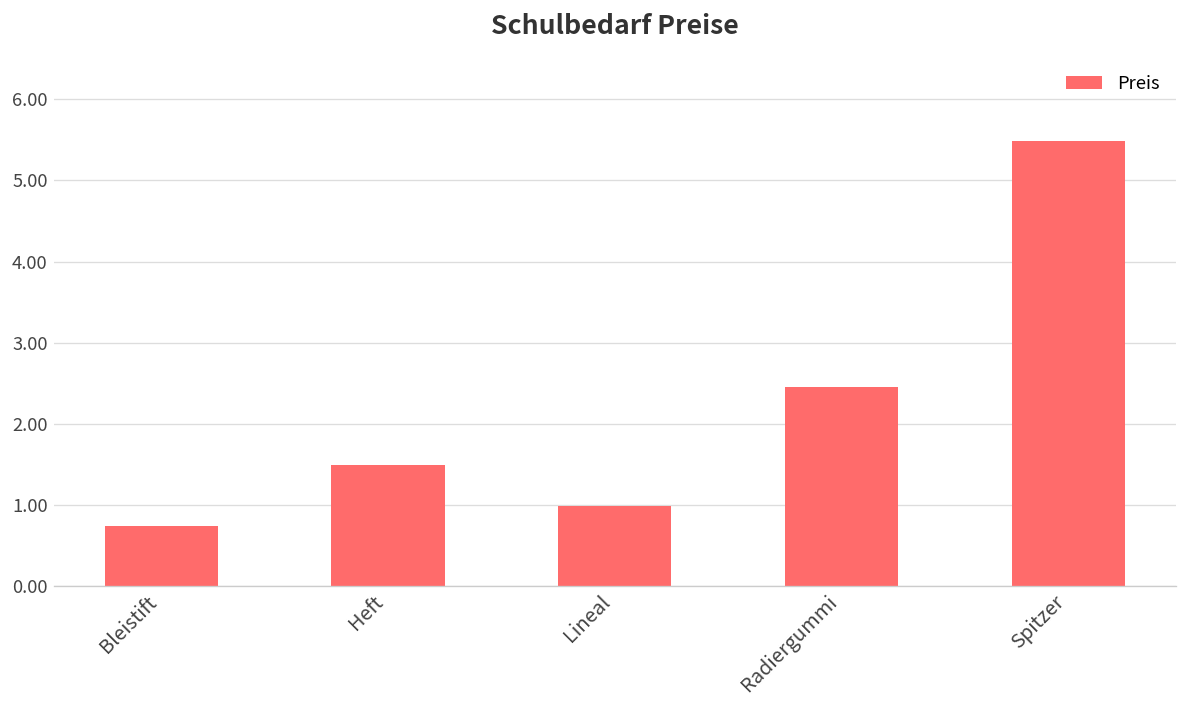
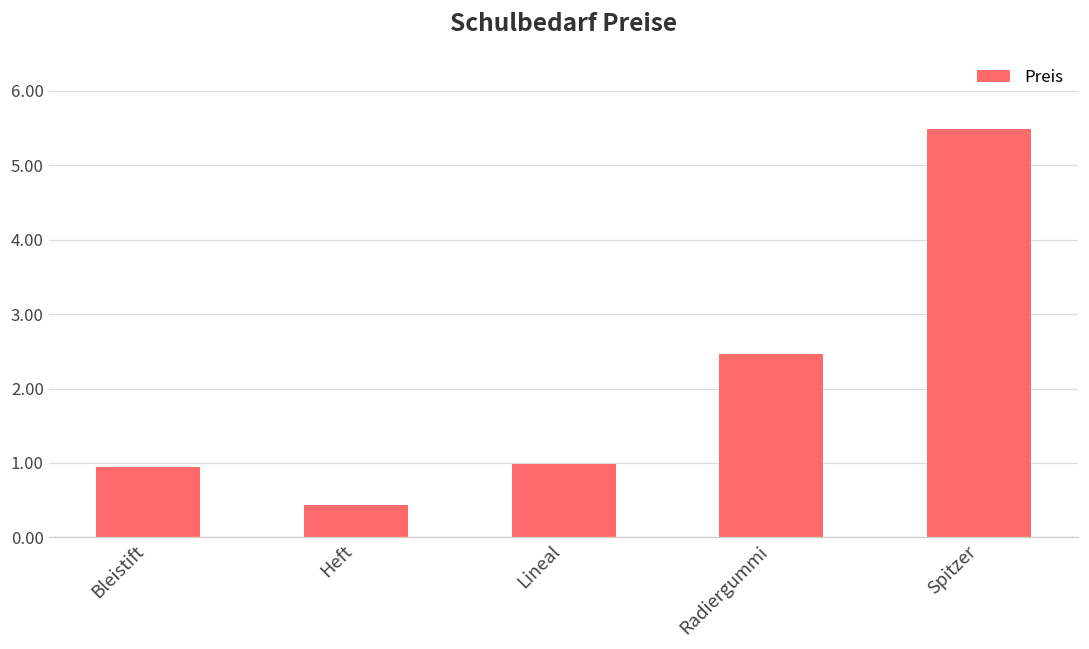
Bleistift: 0.7 -> 1.0
Heft: 1.5 -> 0.4
